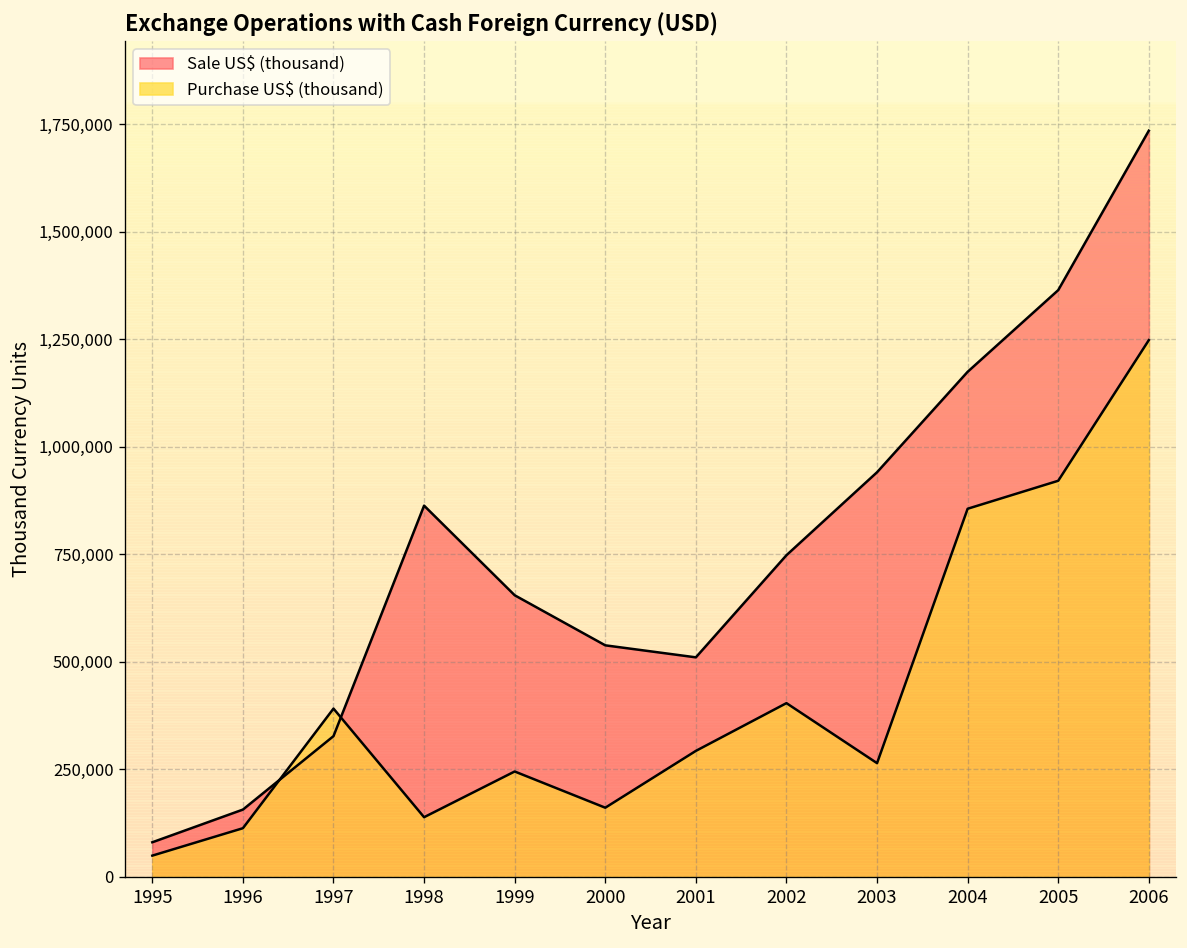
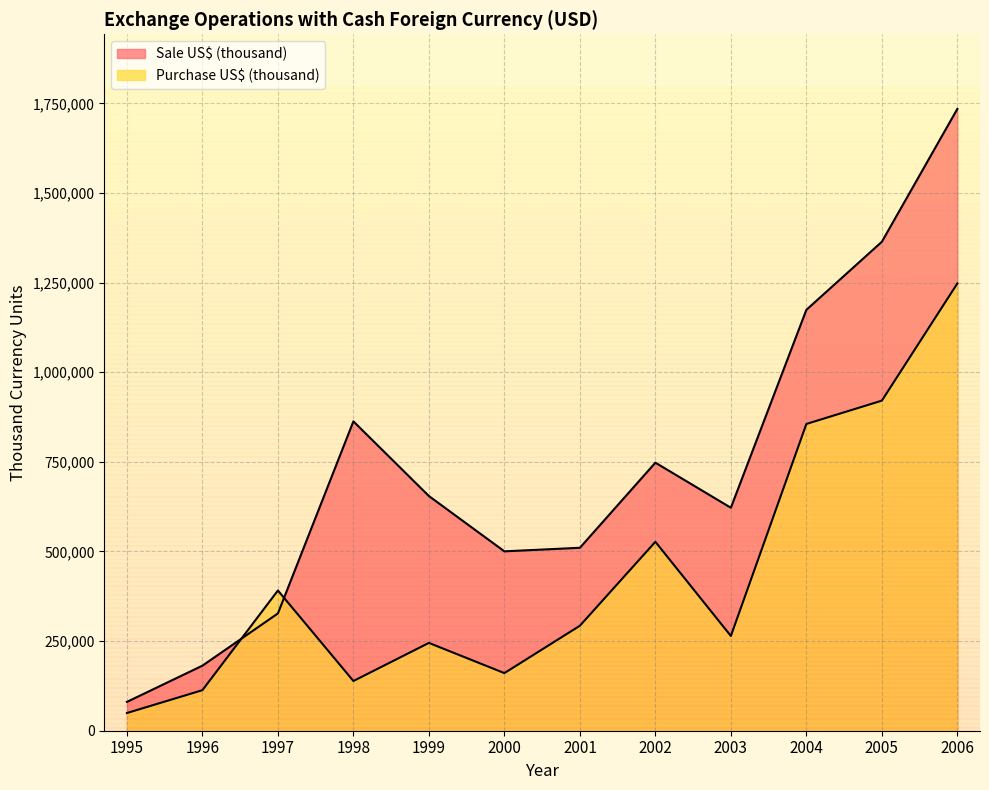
Sale US$ (thousand), 1996: 160,000 -> 180,000
Sale US$ (thousand), 2000: 540,000 -> 500,000
Purchase US$ (thousand), 2002: 400,000 -> 530,000
Sale US$ (thousand), 2003: 940,000 -> 620,000
